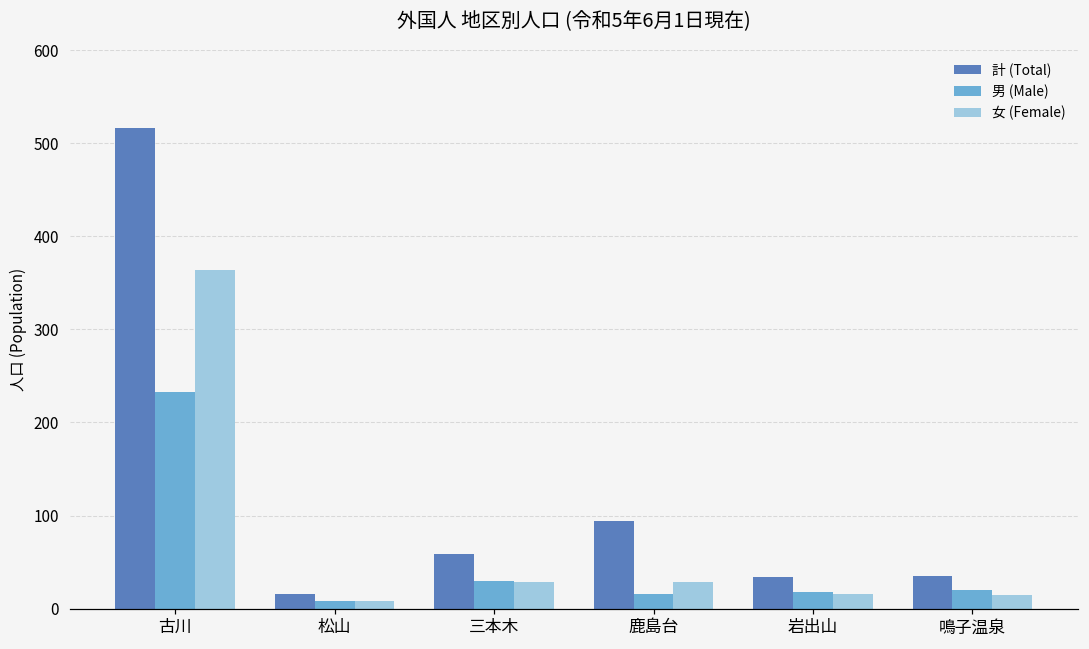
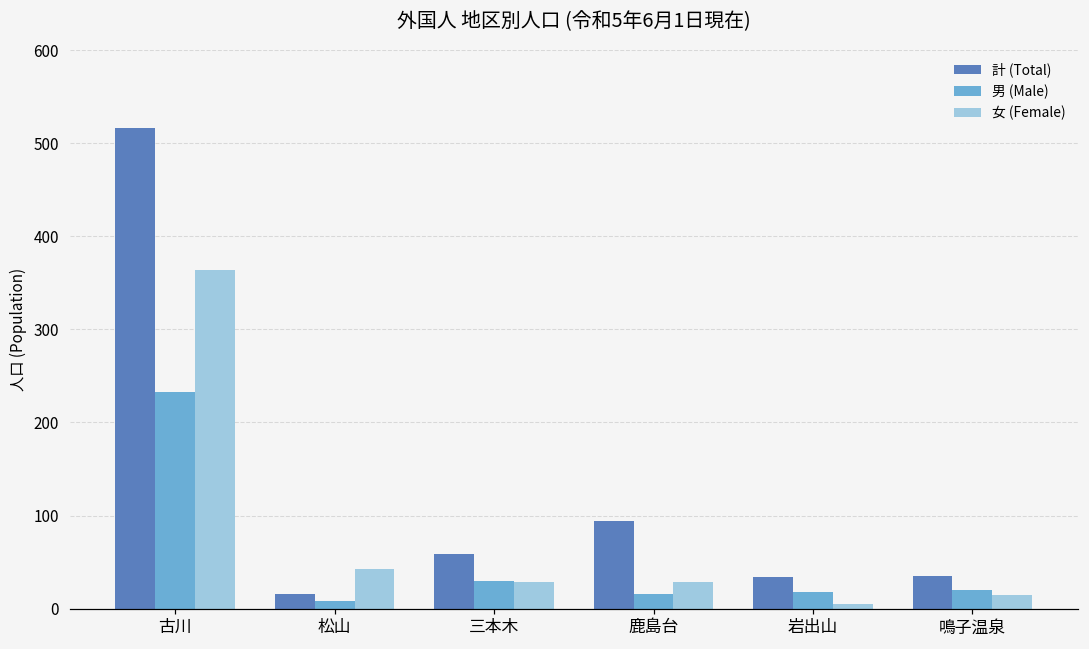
女 (Female), 松山: 10 -> 40
女 (Female), 岩出山: 20 -> 10
